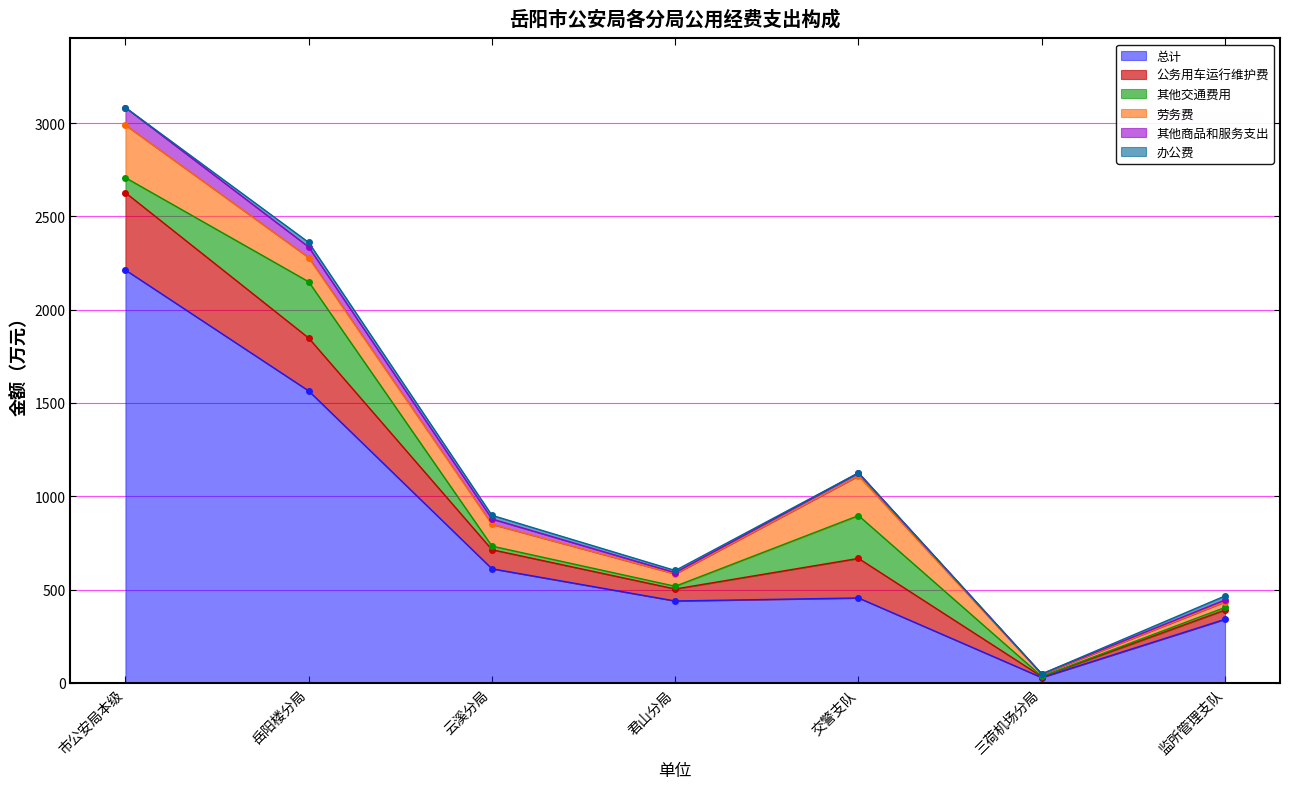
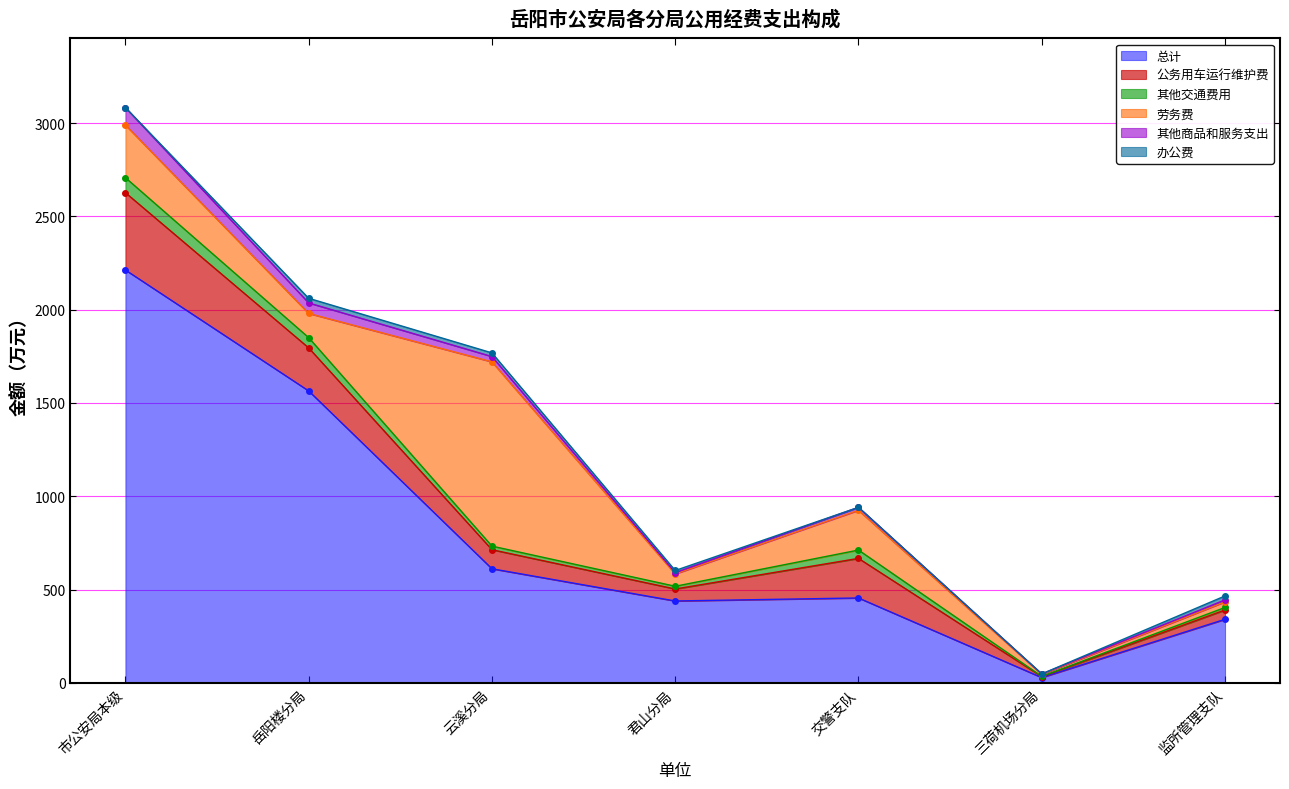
公务用车运行维护费, 岳阳楼分局: 280 -> 230
其他交通费用, 岳阳楼分局: 300 -> 50
劳务费, 云溪分局: 120 -> 990
其他交通费用, 交警支队: 230 -> 40
